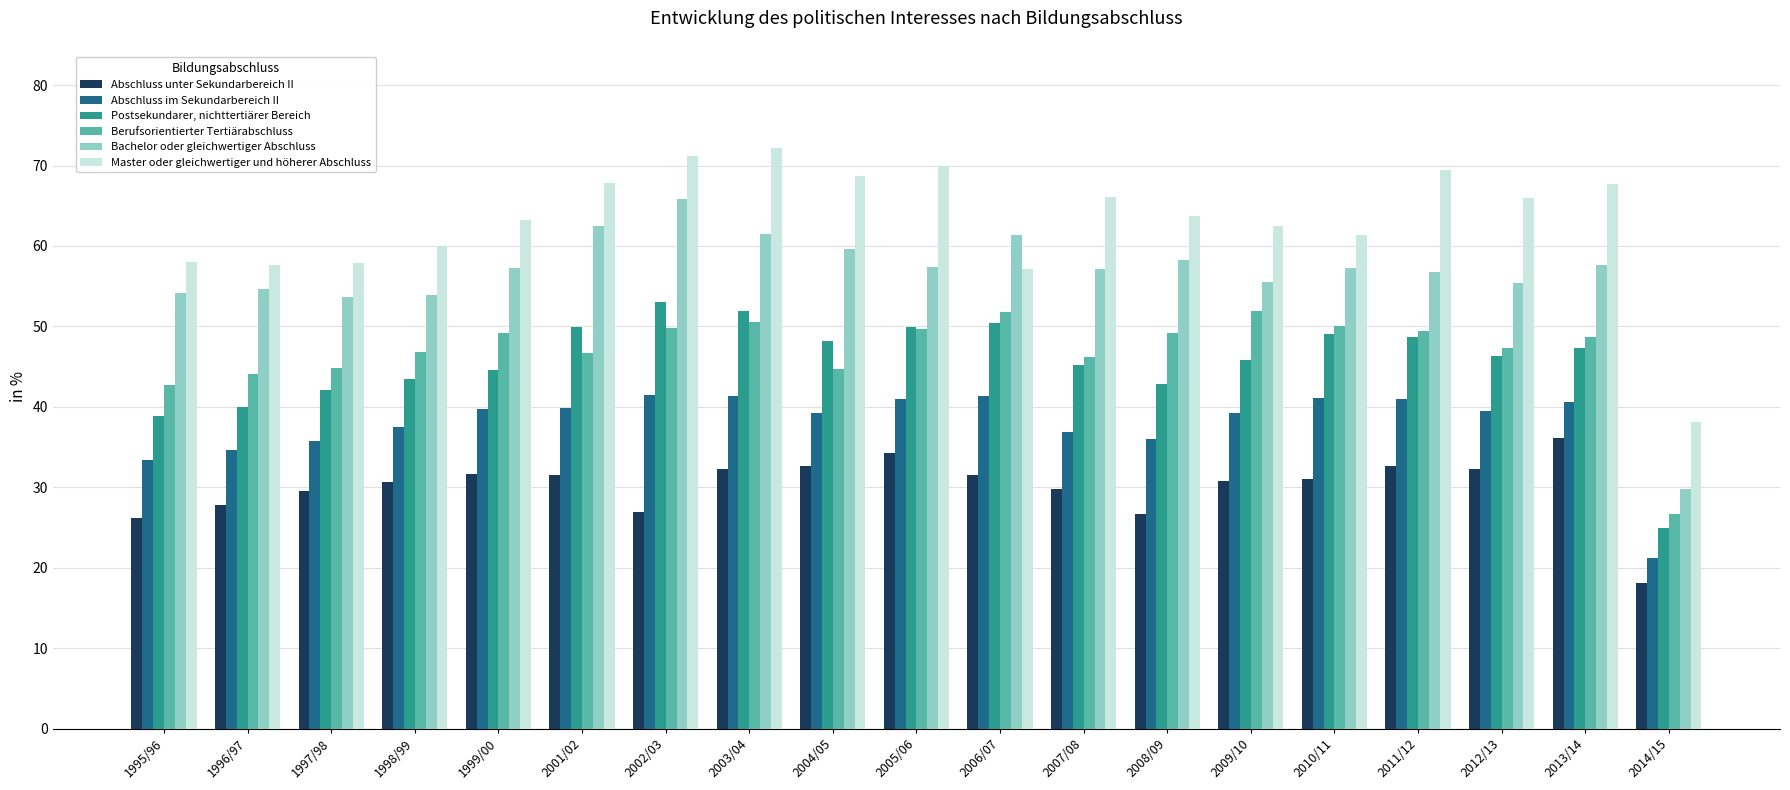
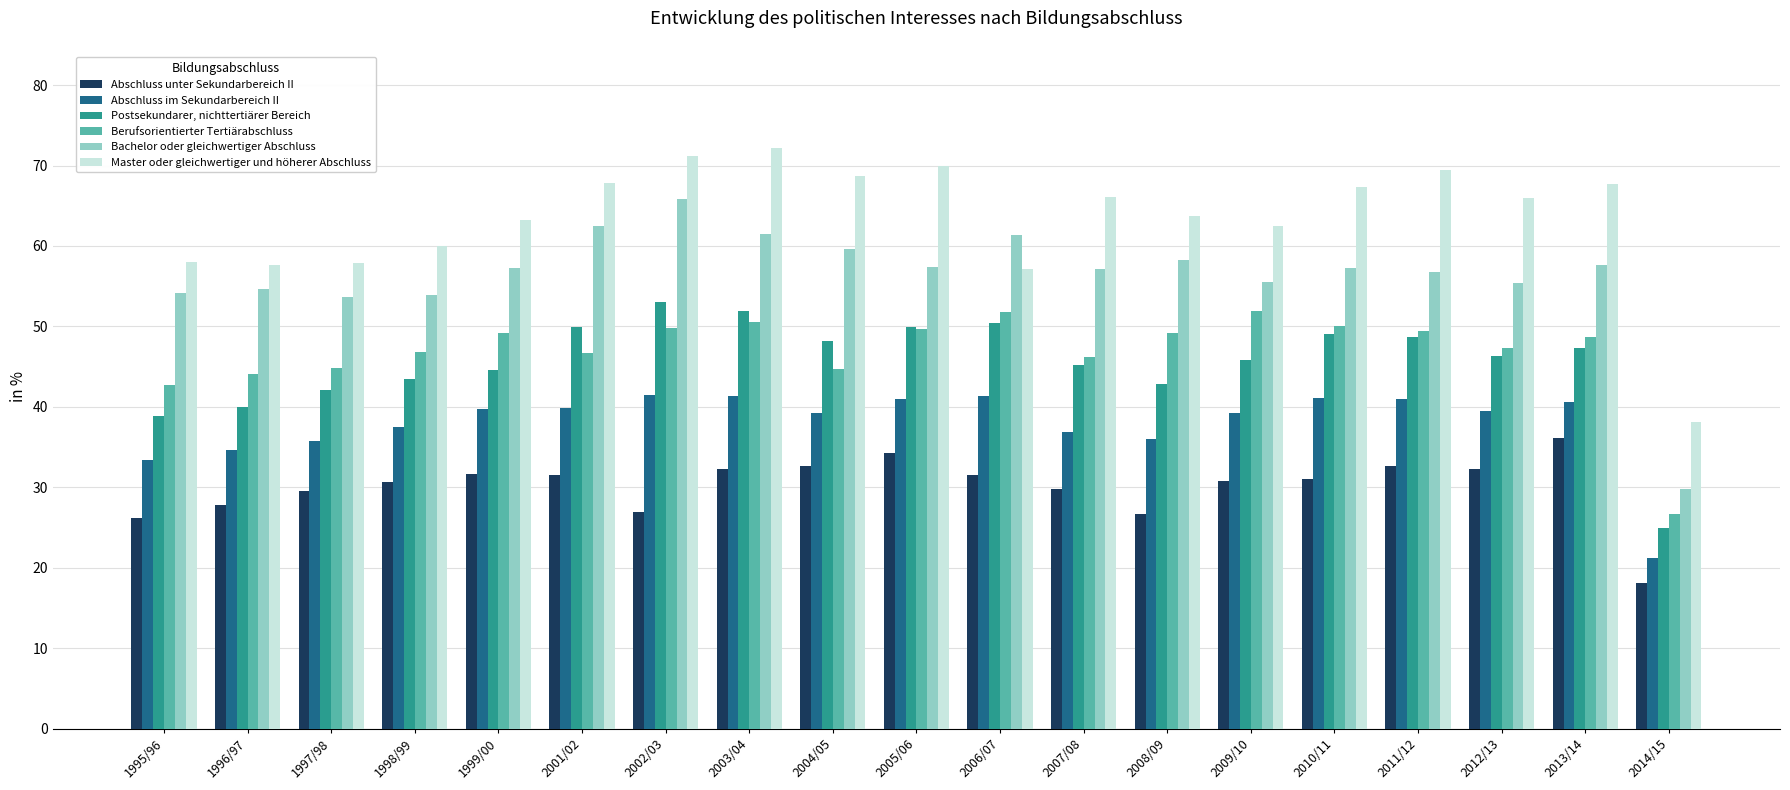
Master oder gleichwertiger und höherer Abschluss, 2010/11: 61 -> 67
